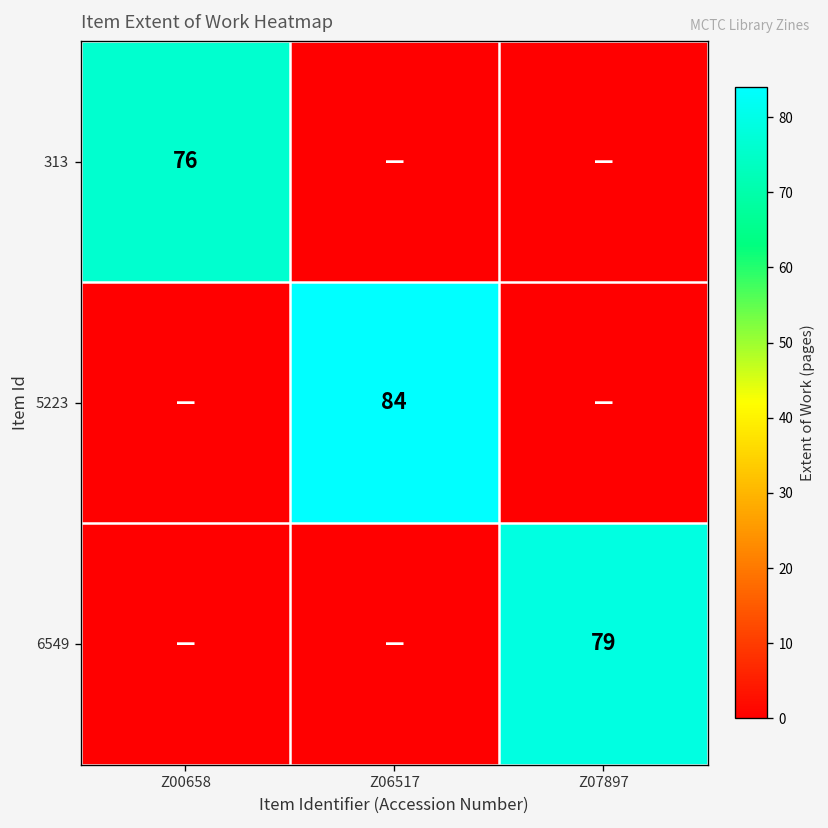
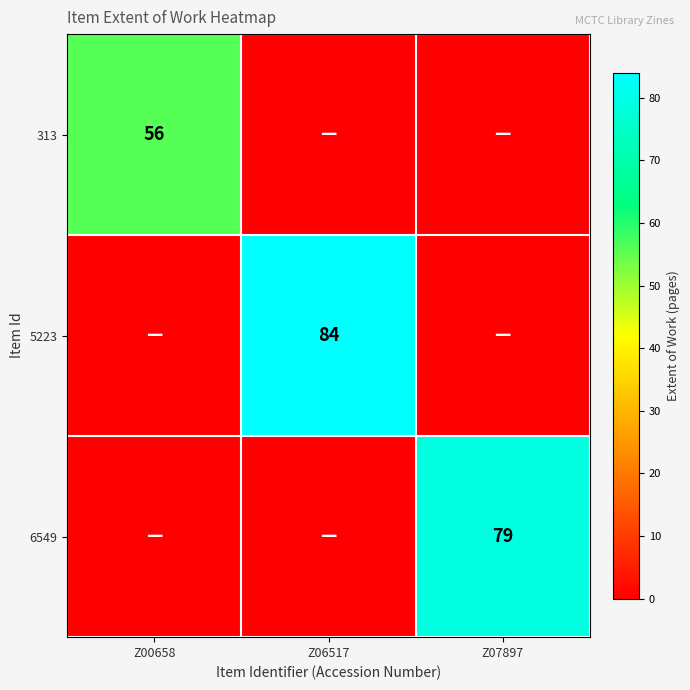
313, Z00658: 76 -> 56
